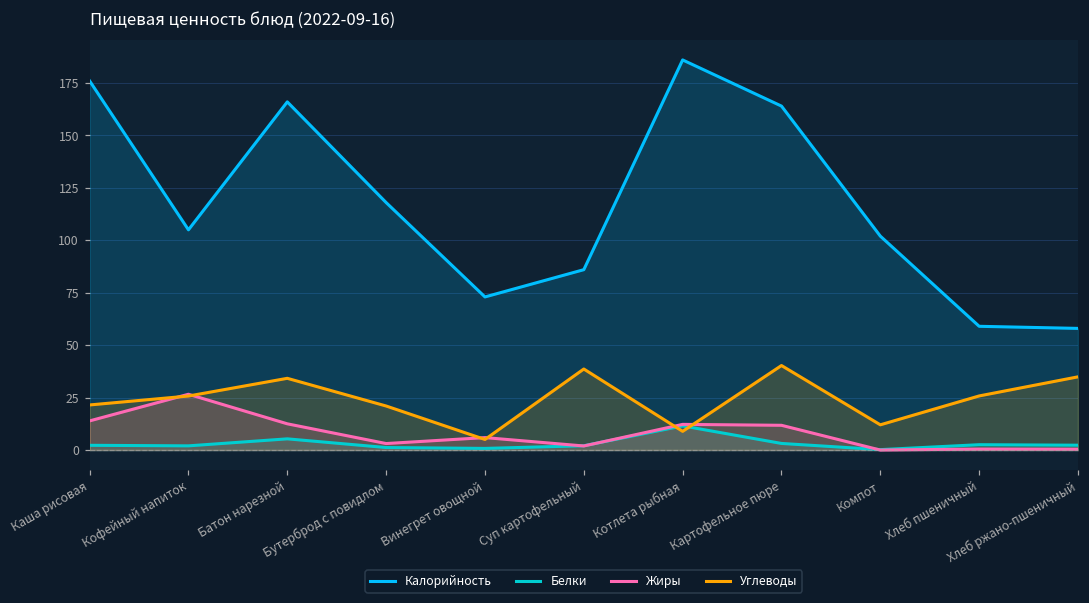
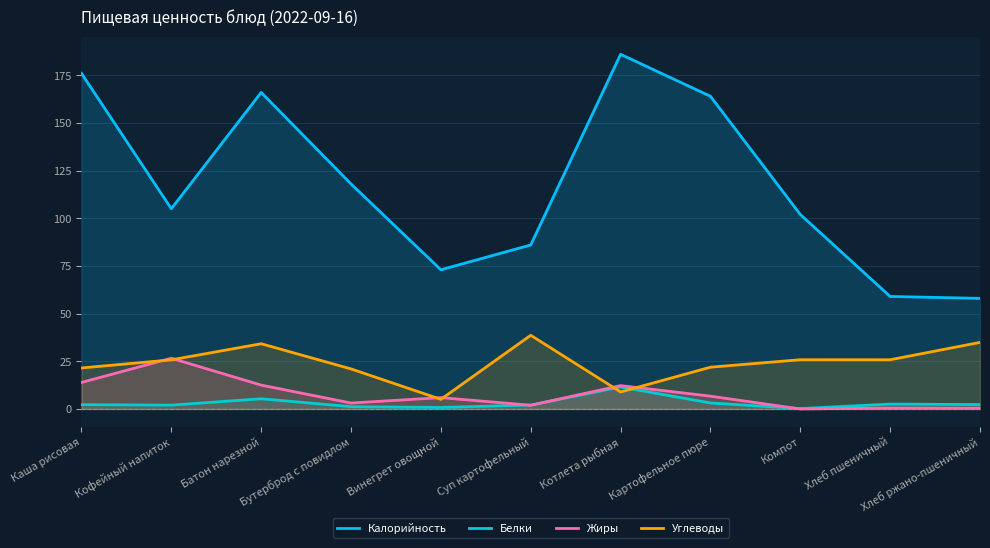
Жиры, Картофельное пюре: 12 -> 7
Углеводы, Картофельное пюре: 40 -> 22
Углеводы, Компот: 12 -> 26
